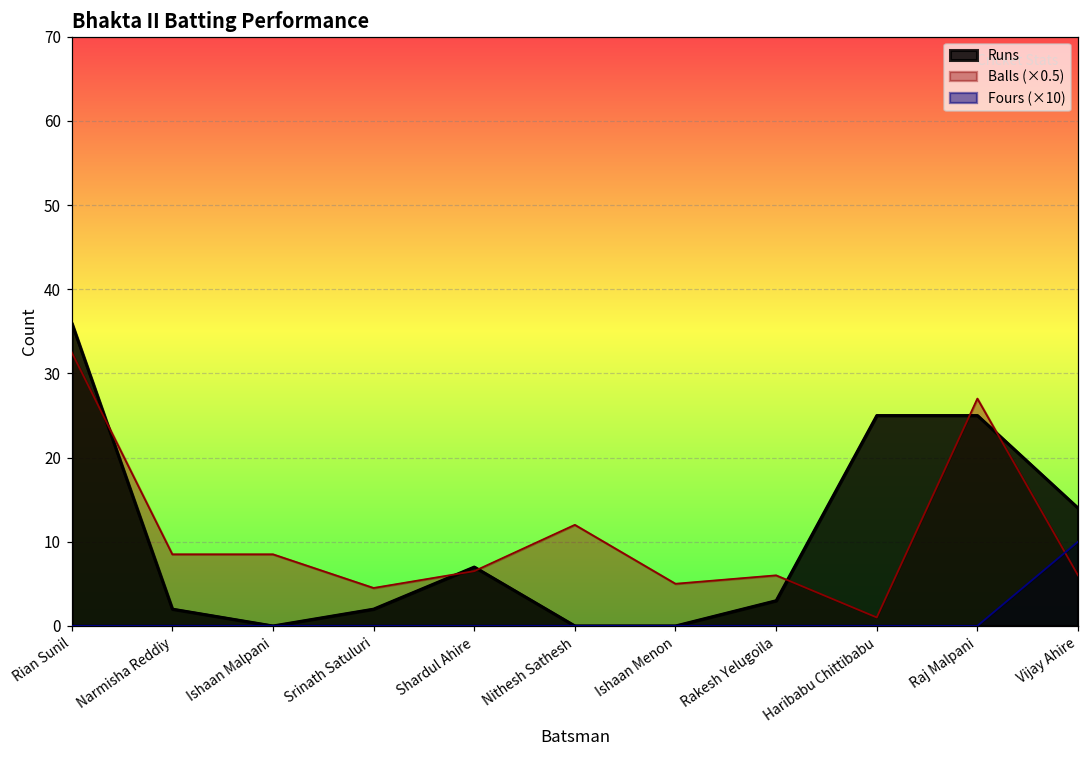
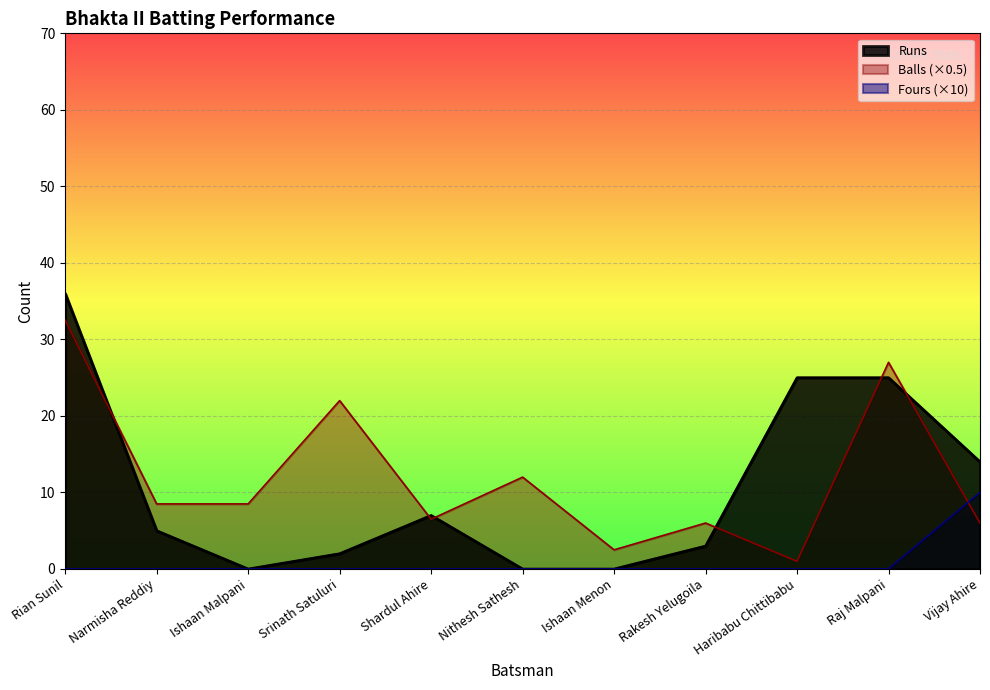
Runs, Narmisha Reddiy: 2 -> 5
Balls (×0.5), Srinath Satuluri: 5 -> 22
Balls (×0.5), Ishaan Menon: 5 -> 3
